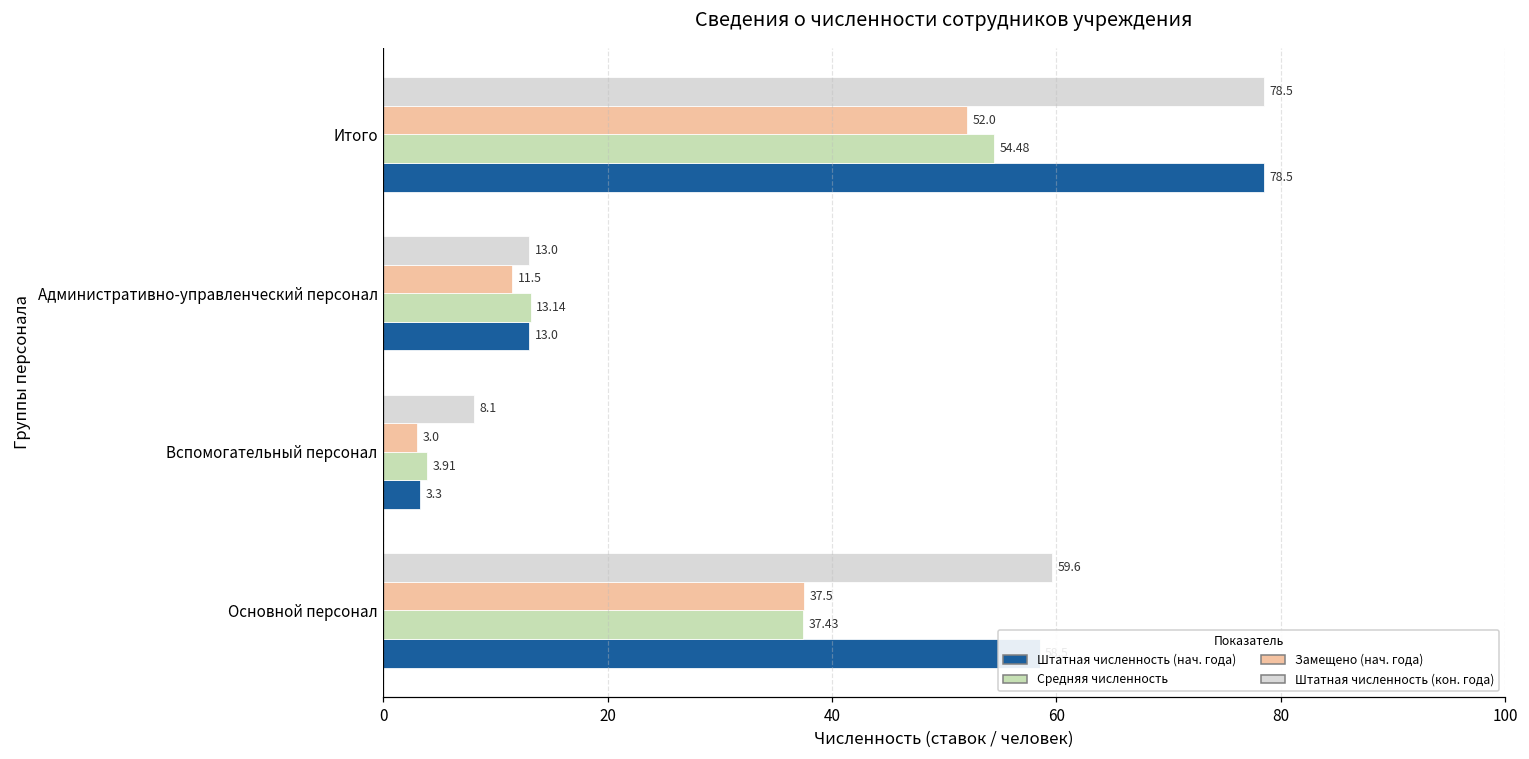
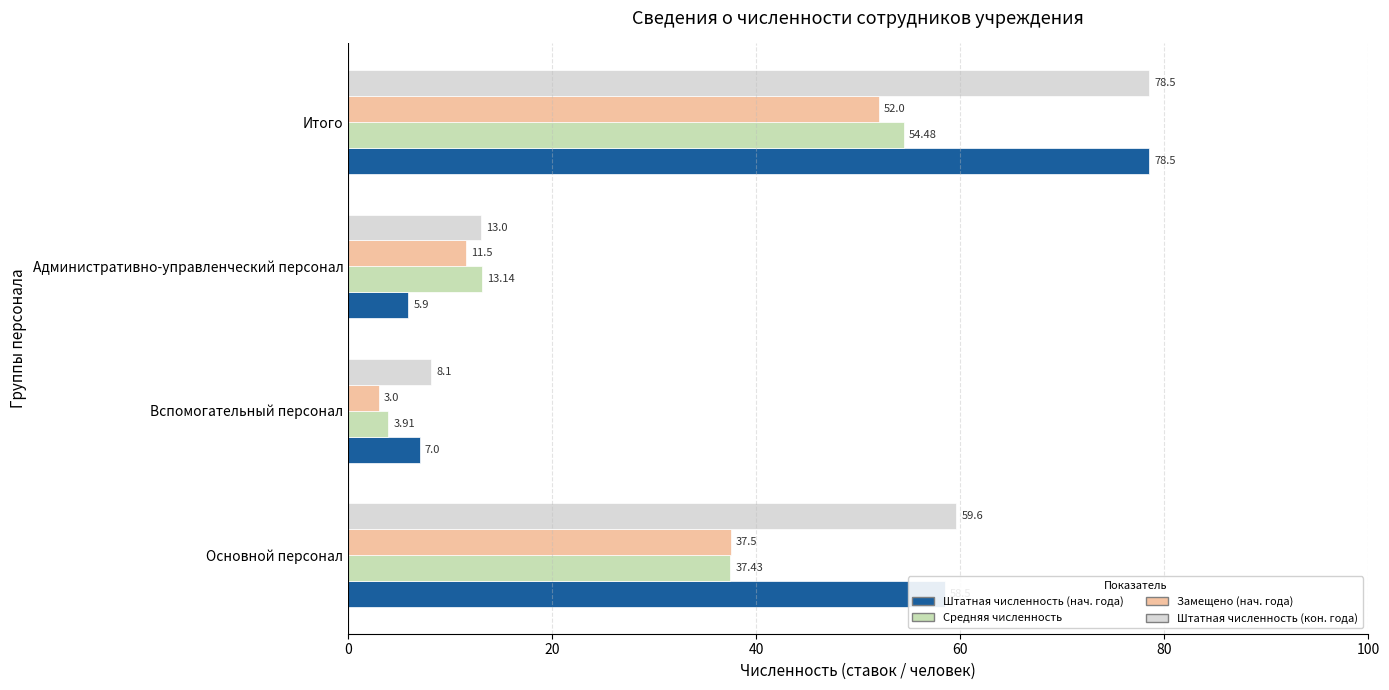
Штатная численность (нач. года), Административно-управленческий персонал: 13.0 -> 5.9
Штатная численность (нач. года), Вспомогательный персонал: 3.3 -> 7.0
